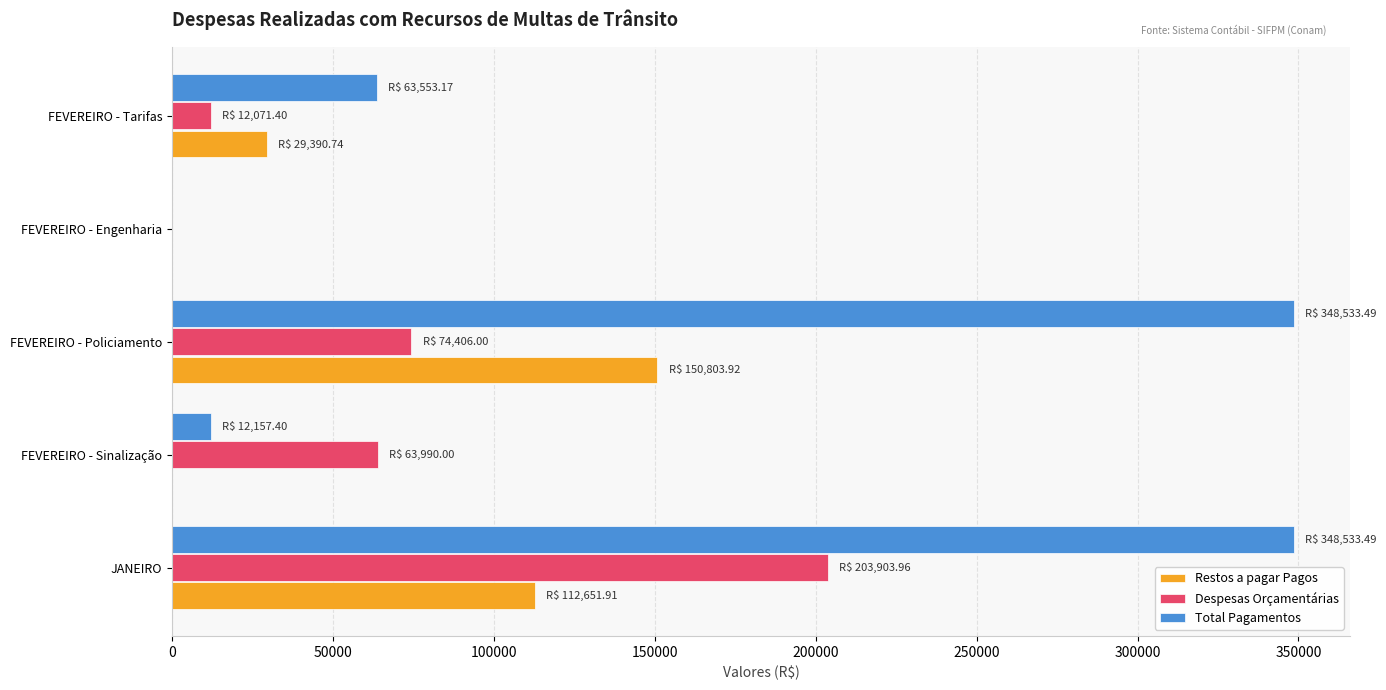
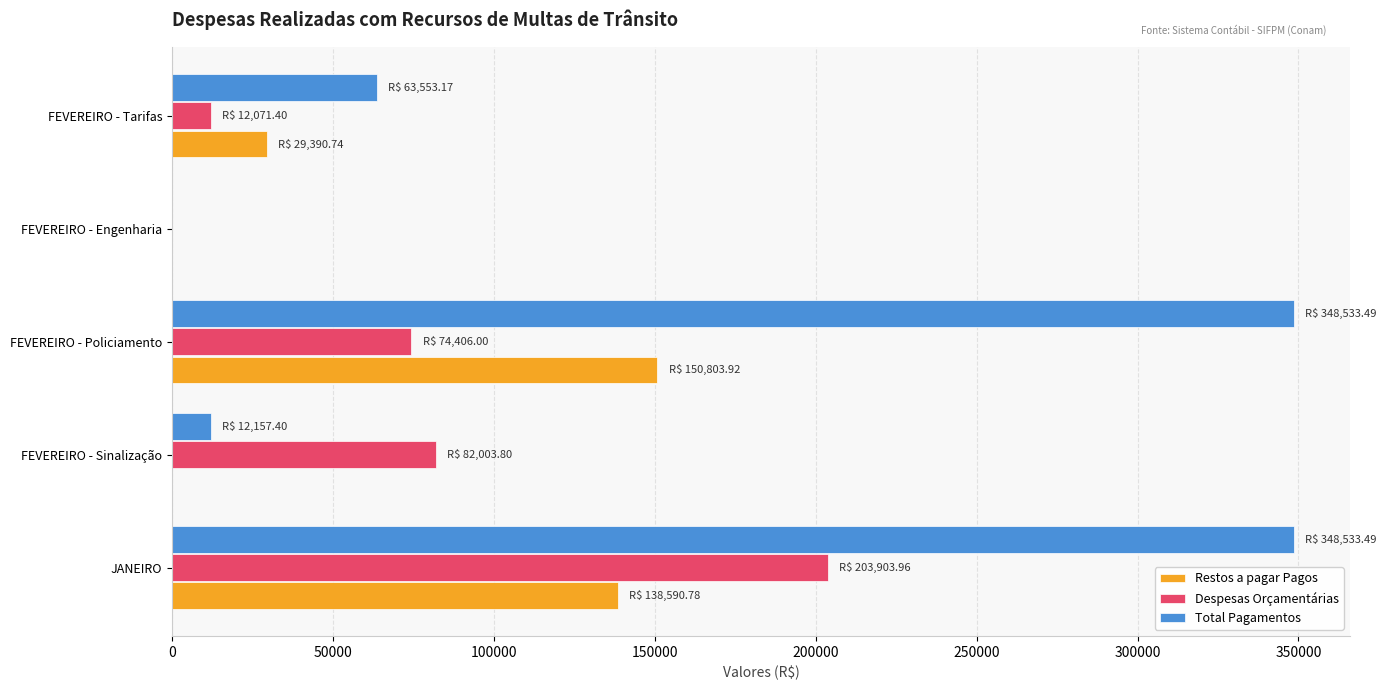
Despesas Orçamentárias, FEVEREIRO - Sinalização: 63,990.00 -> 82,003.80
Restos a pagar Pagos, JANEIRO: 112,651.91 -> 138,590.78
